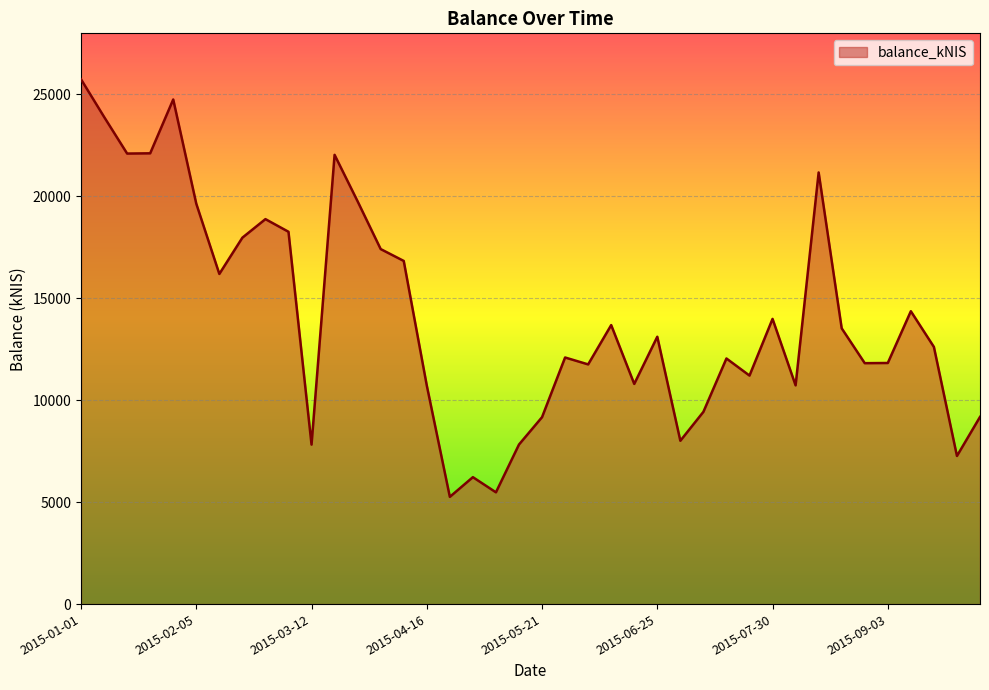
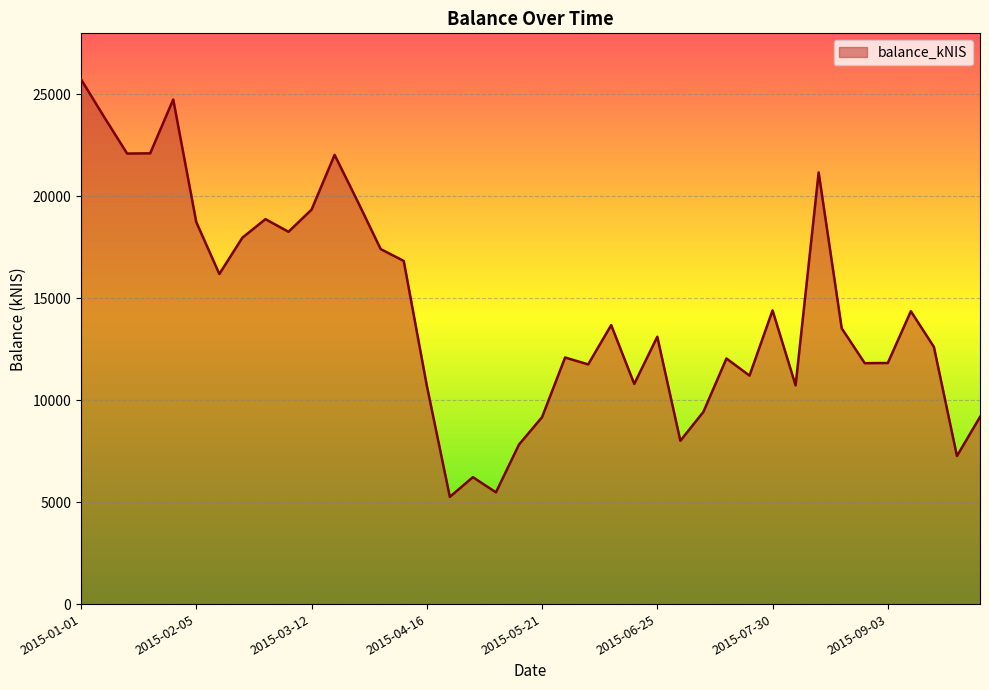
2015-02-05: 19600 -> 18700
2015-03-12: 7800 -> 19400
2015-07-30: 14000 -> 14400
